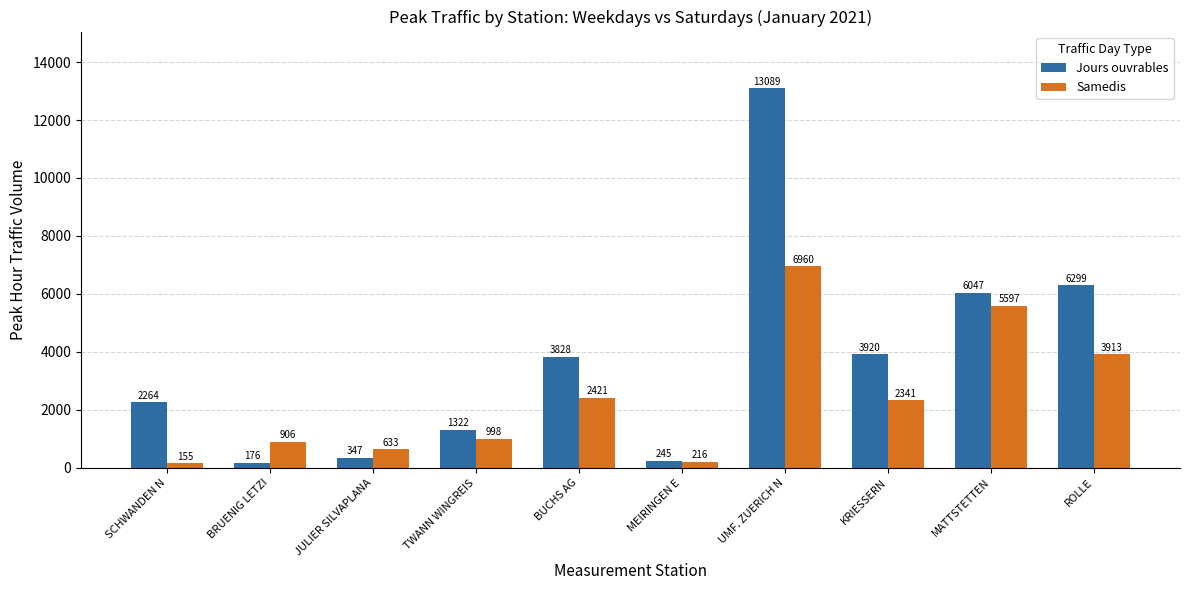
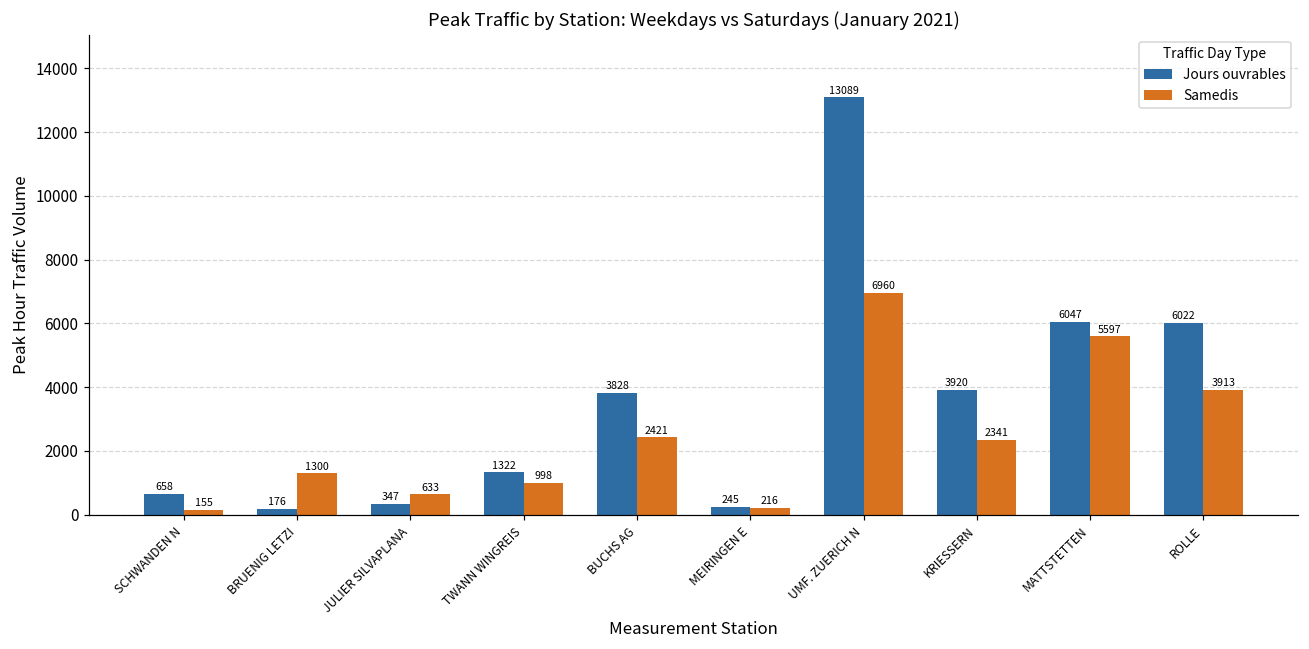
Jours ouvrables, SCHWANDEN N: 2264 -> 658
Samedis, BRUENIG LETZI: 906 -> 1300
Jours ouvrables, ROLLE: 6299 -> 6022
